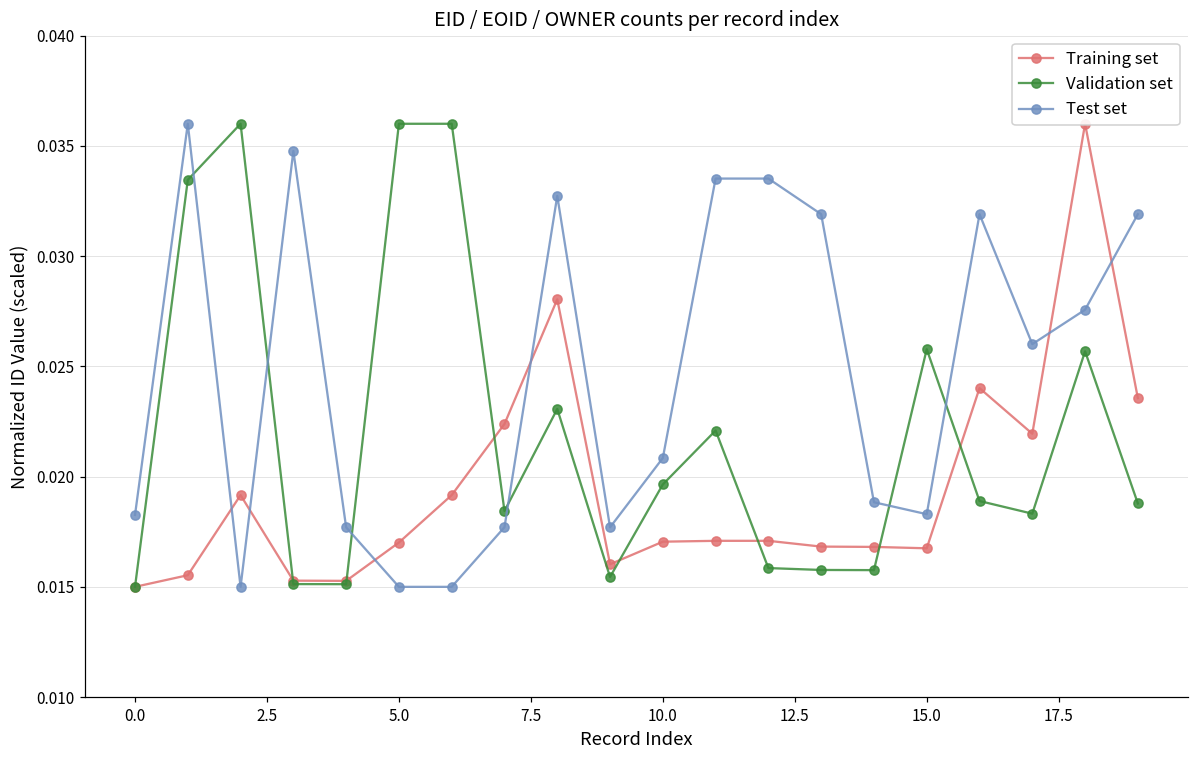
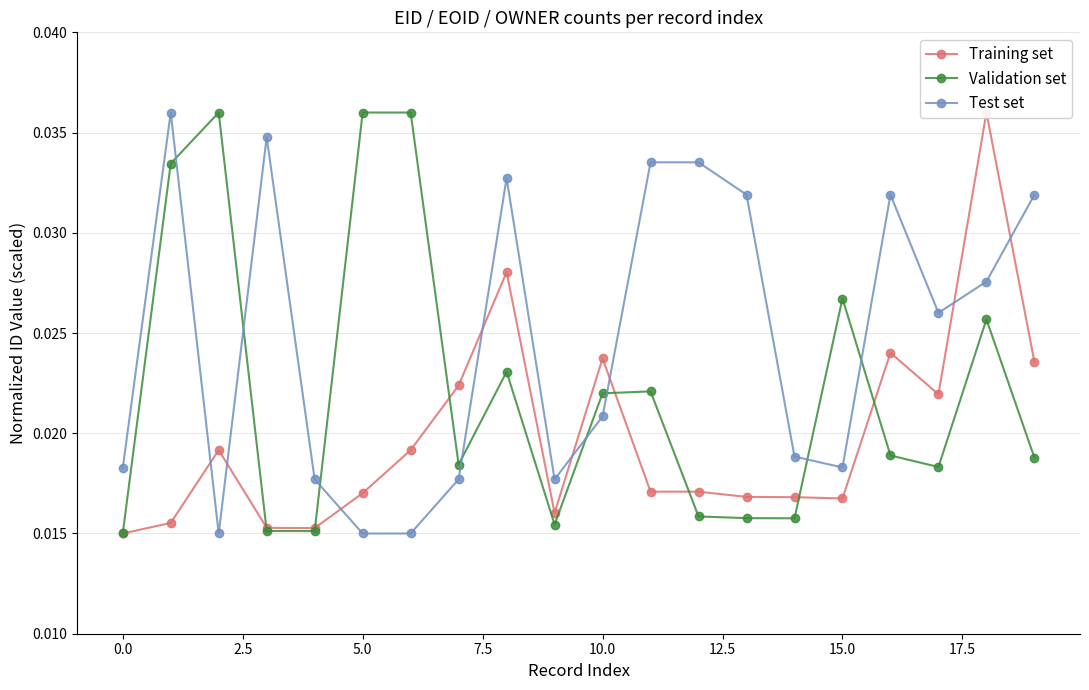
Training set, 10.0: 0.0170 -> 0.0237
Validation set, 10.0: 0.0196 -> 0.0220
Validation set, 15.0: 0.0258 -> 0.0267
